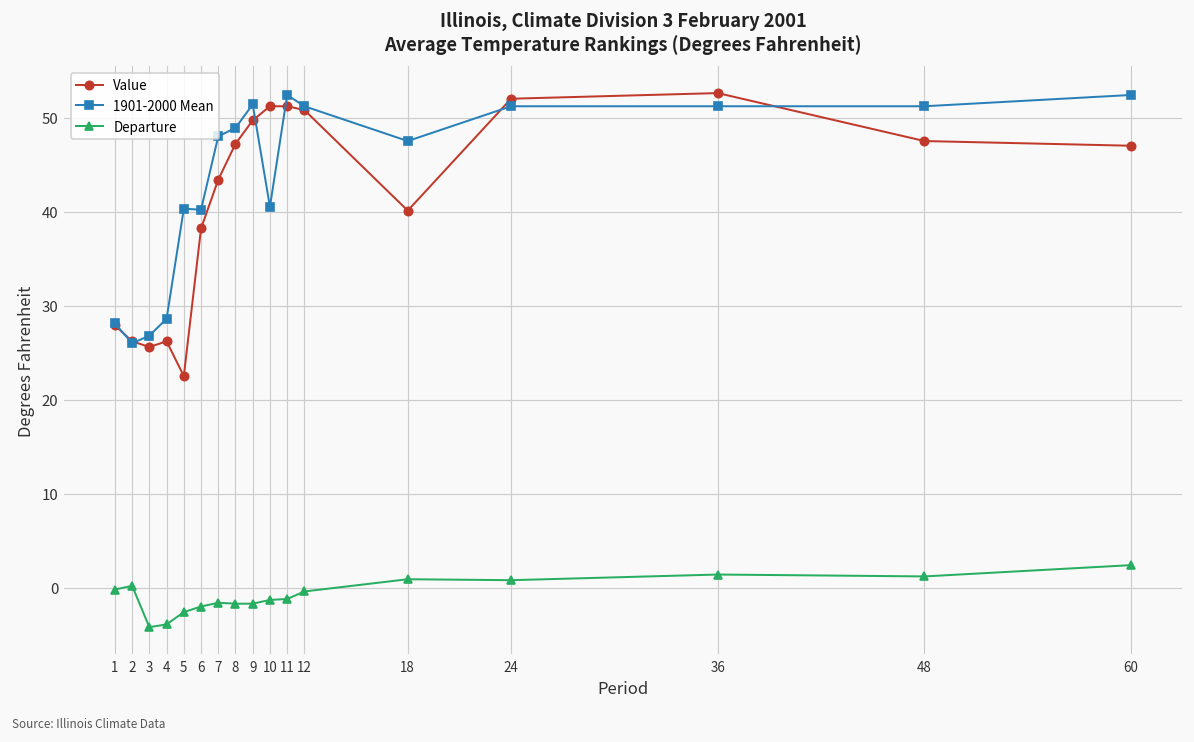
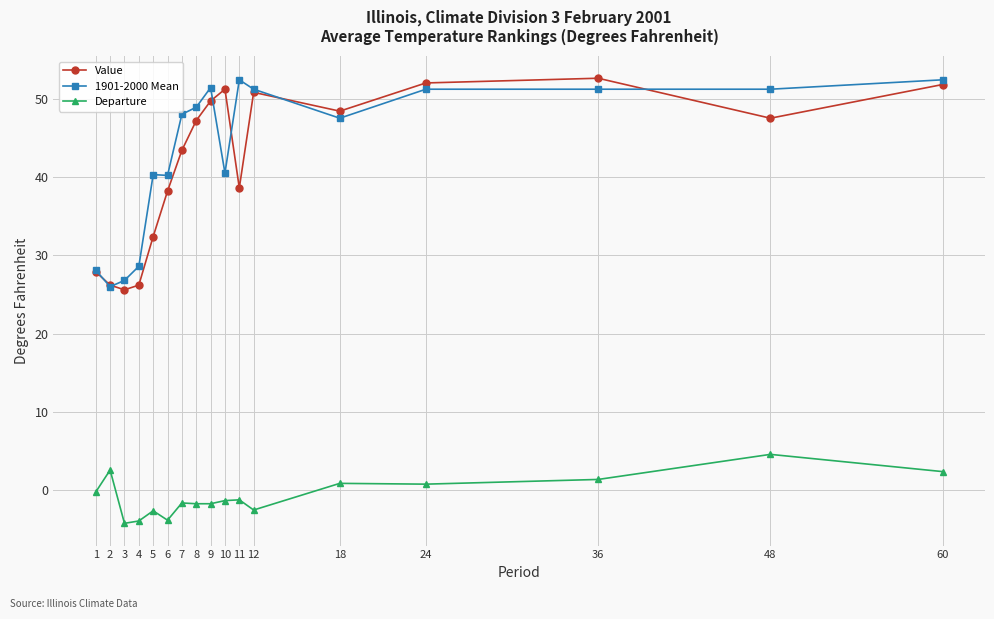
Departure, 2: 0 -> 3
Value, 5: 23 -> 32
Departure, 6: -2 -> -4
Value, 11: 51 -> 39
Departure, 12: 0 -> -3
Value, 18: 40 -> 48
Departure, 48: 1 -> 5
Value, 60: 47 -> 52
